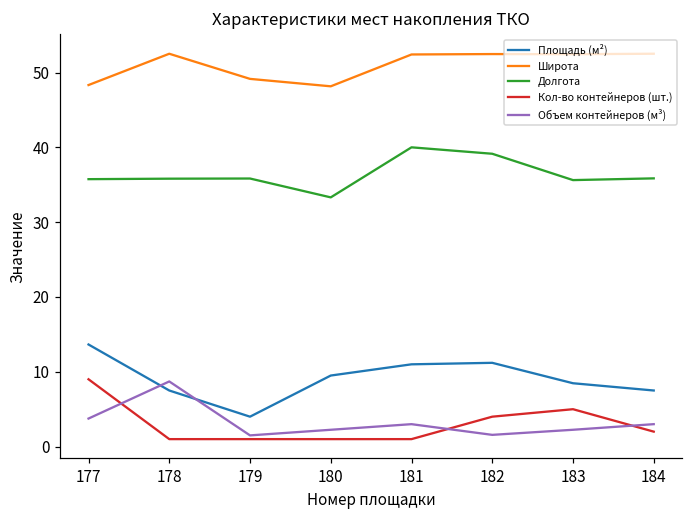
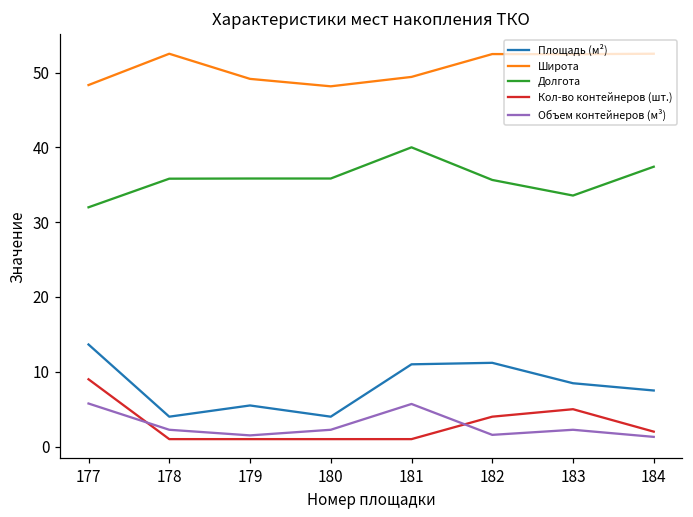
Долгота, 177: 36 -> 32
Объем контейнеров (м³), 177: 4 -> 6
Площадь (м²), 178: 8 -> 4
Объем контейнеров (м³), 178: 9 -> 2
Площадь (м²), 179: 4 -> 6
Площадь (м²), 180: 10 -> 4
Долгота, 180: 33 -> 36
Широта, 181: 52 -> 49
Объем контейнеров (м³), 181: 3 -> 6
Долгота, 182: 39 -> 36
Долгота, 183: 36 -> 34
Долгота, 184: 36 -> 37
Объем контейнеров (м³), 184: 3 -> 1
